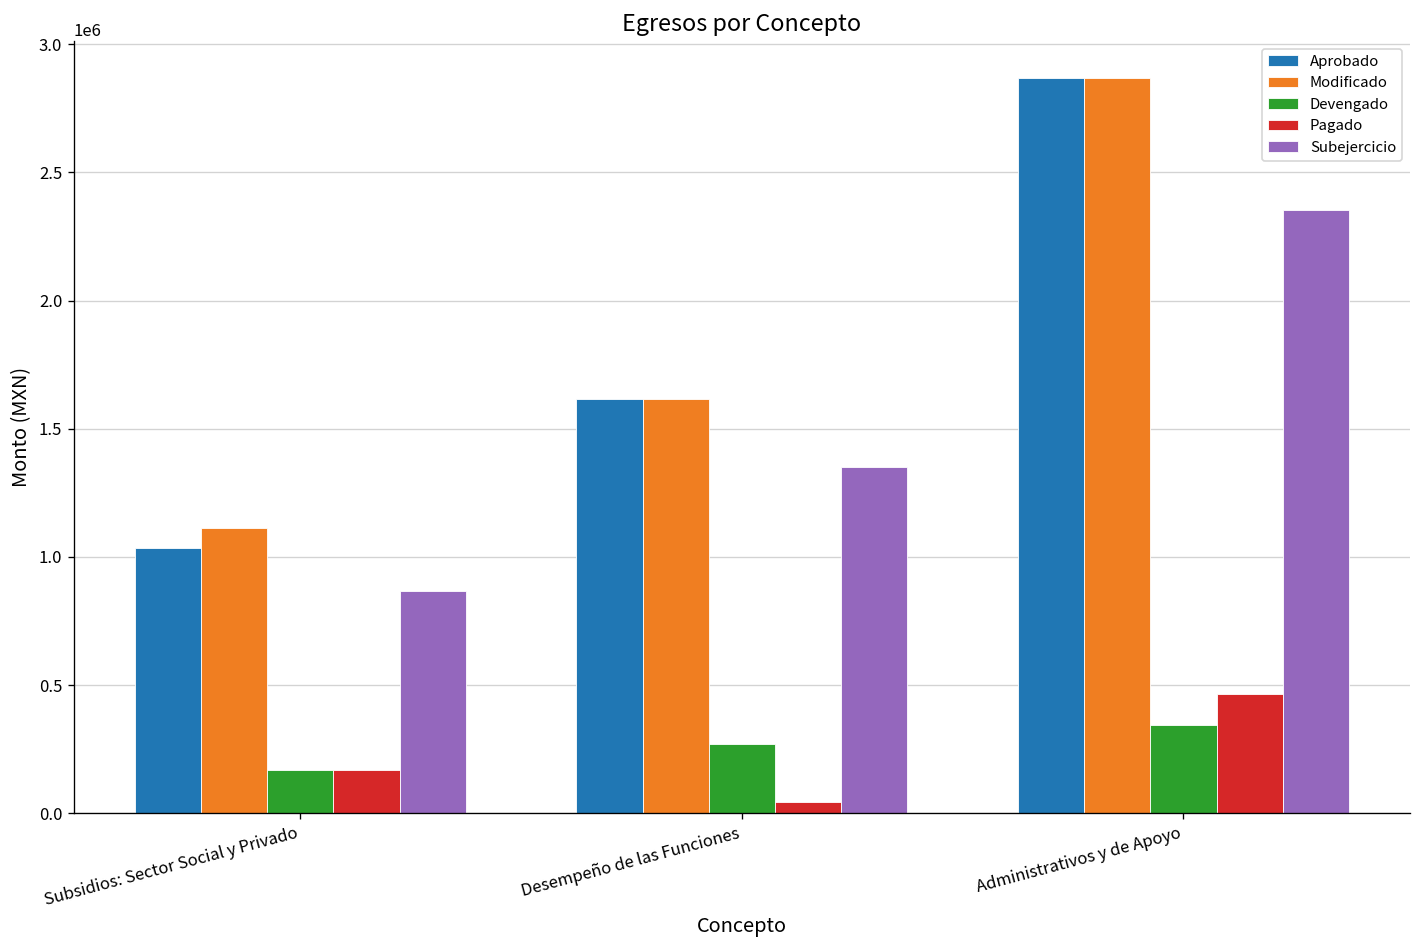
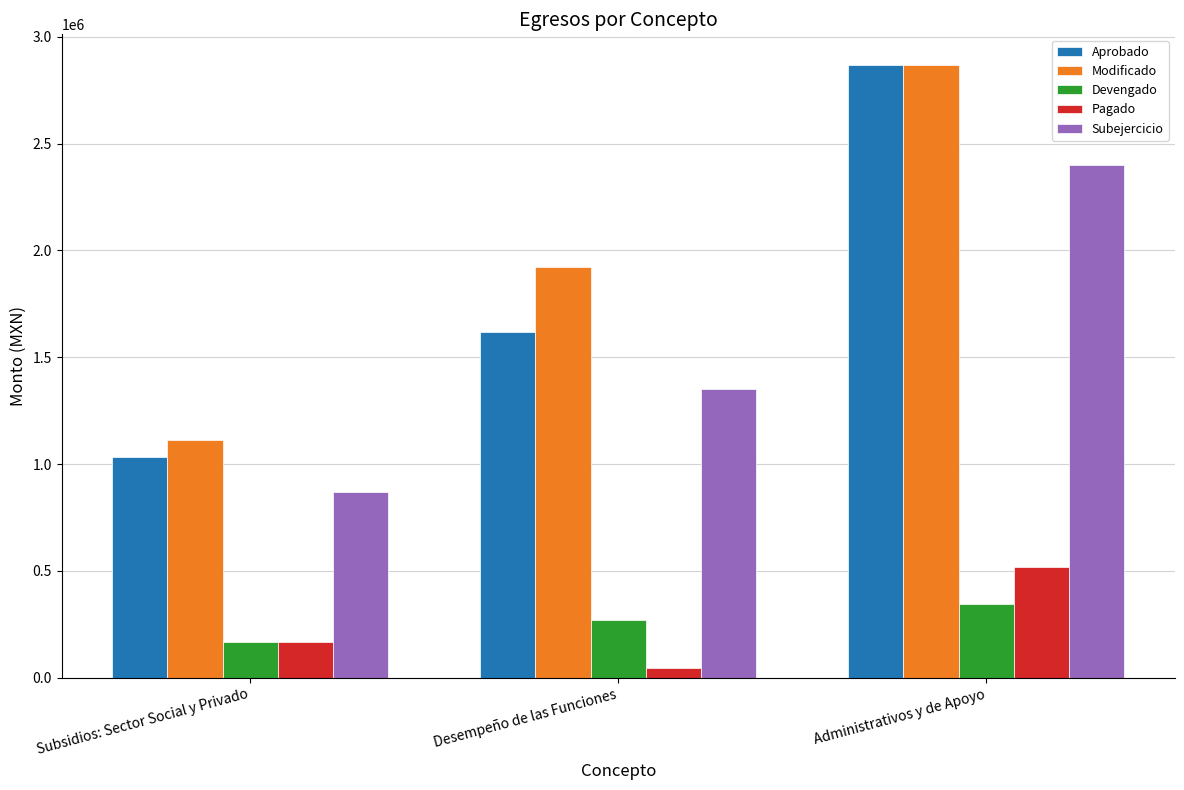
Modificado, Desempeño de las Funciones: 1620000 -> 1920000
Pagado, Administrativos y de Apoyo: 470000 -> 520000
Subejercicio, Administrativos y de Apoyo: 2350000 -> 2400000
